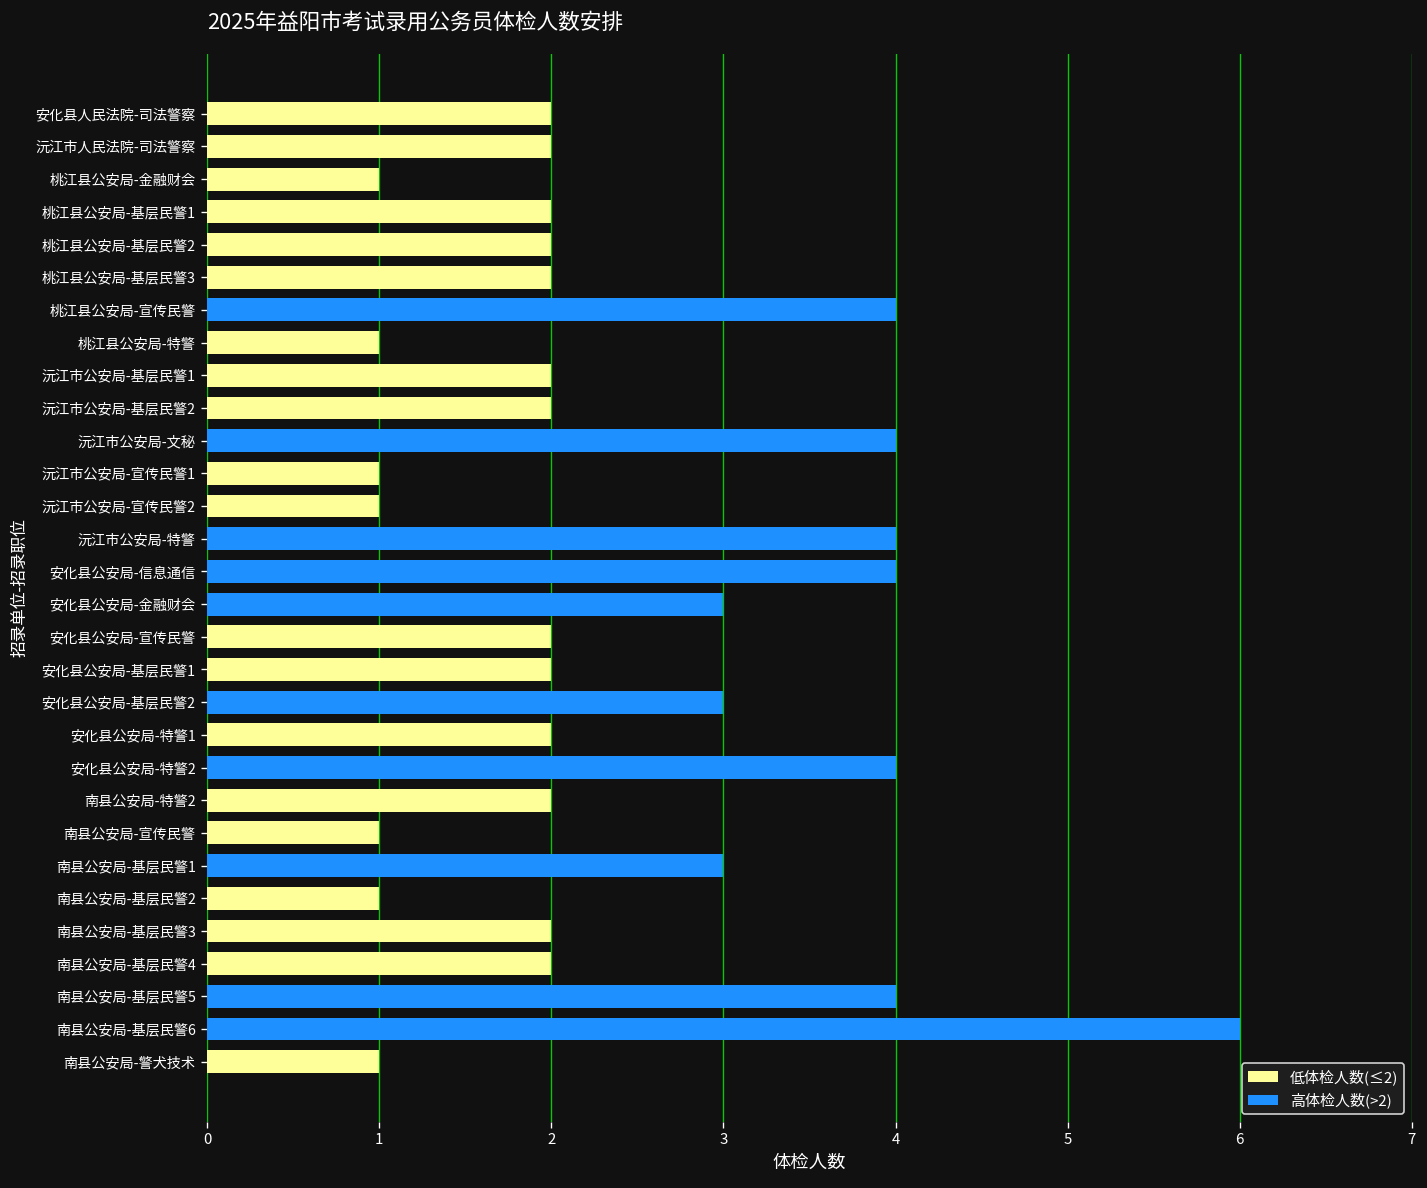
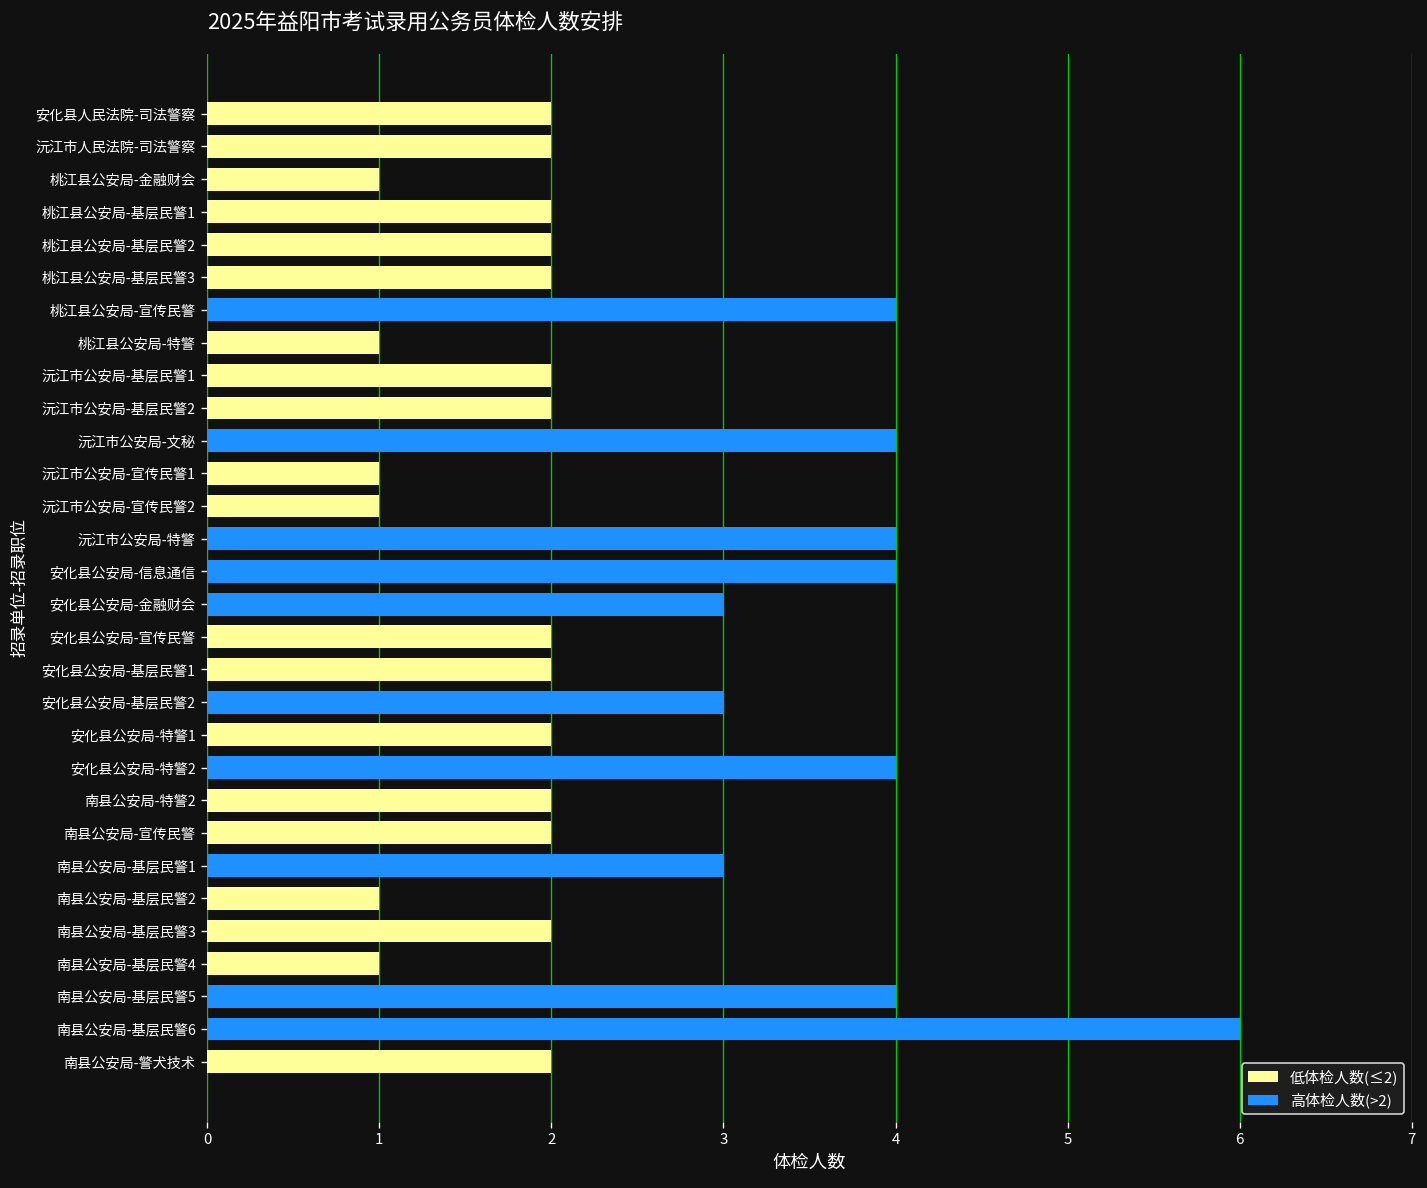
南县公安局-宣传民警: 1 -> 2
南县公安局-基层民警4: 2 -> 1
南县公安局-警犬技术: 1 -> 2
